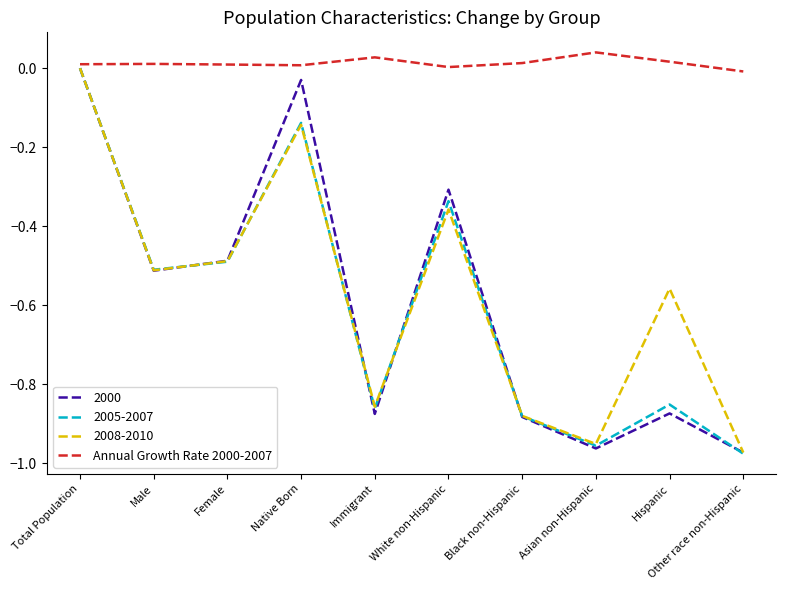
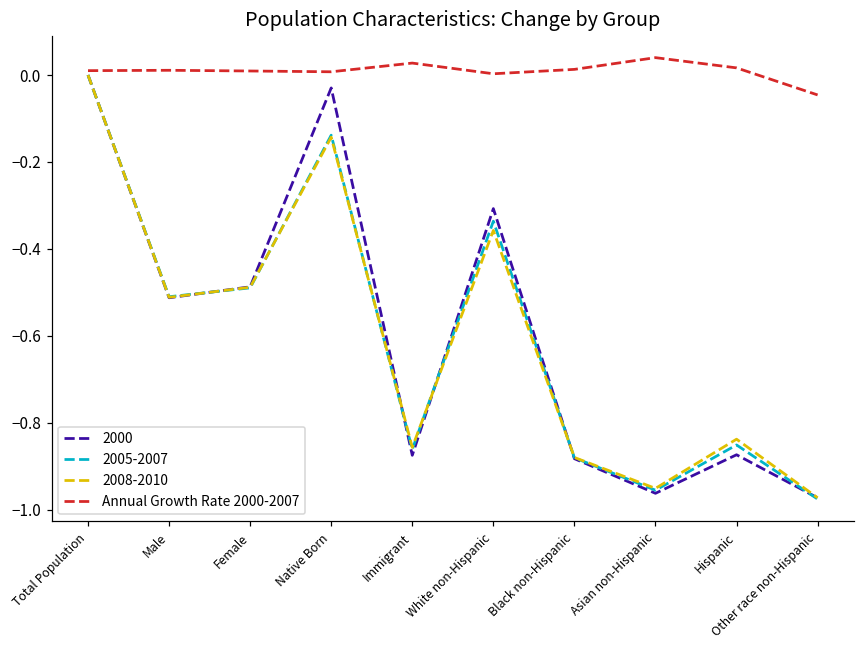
2008-2010, Hispanic: -0.56 -> -0.84
Annual Growth Rate 2000-2007, Other race non-Hispanic: -0.01 -> -0.05
